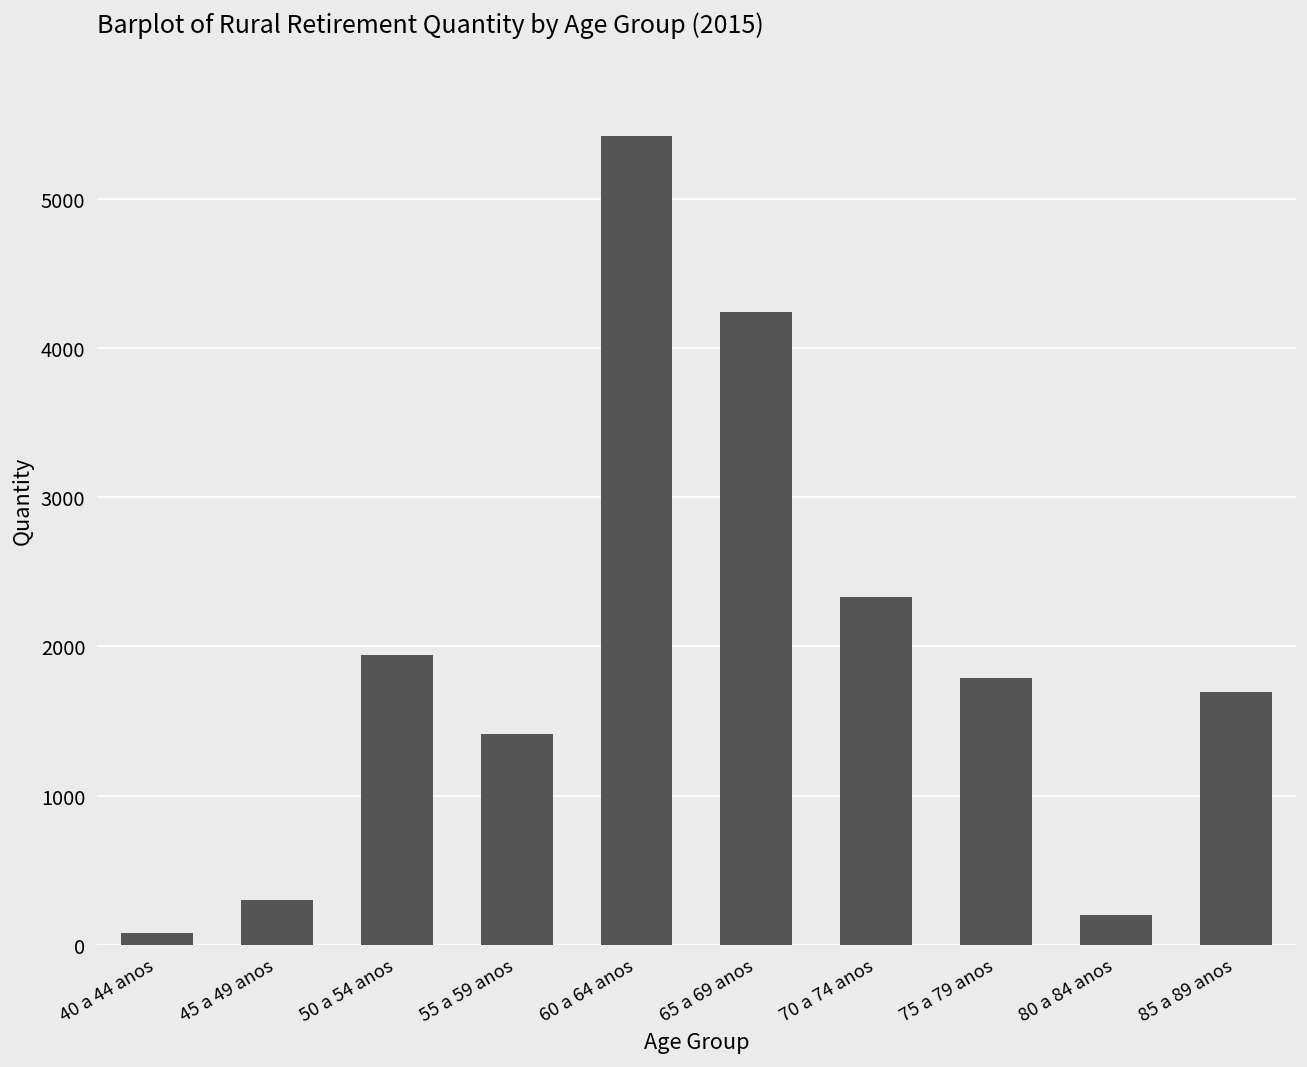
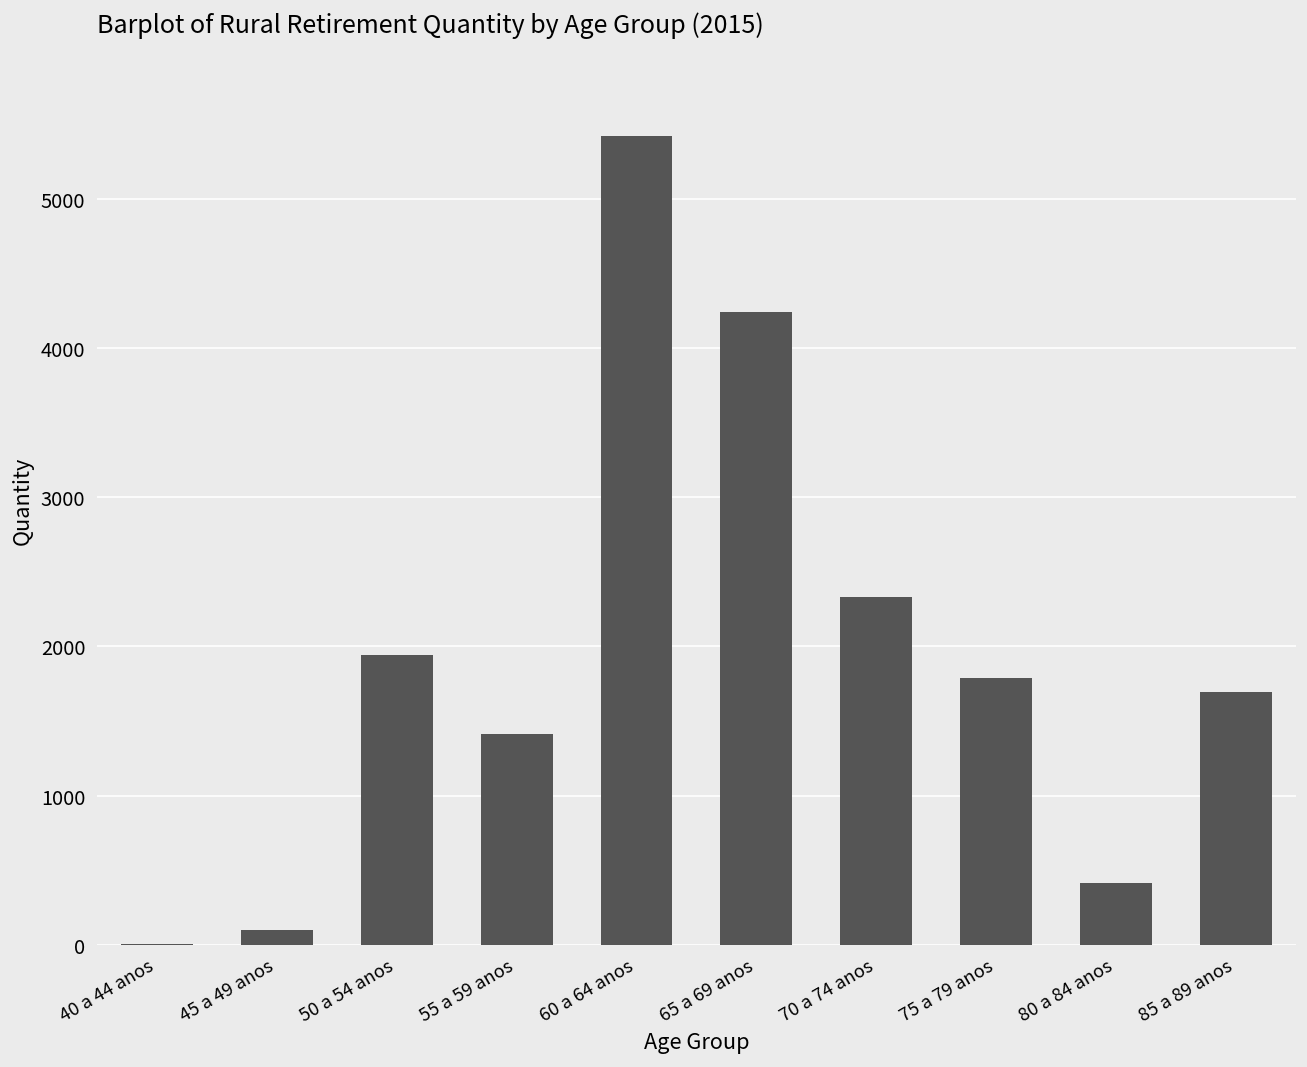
40 a 44 anos: 80 -> 10
45 a 49 anos: 300 -> 100
80 a 84 anos: 200 -> 420
